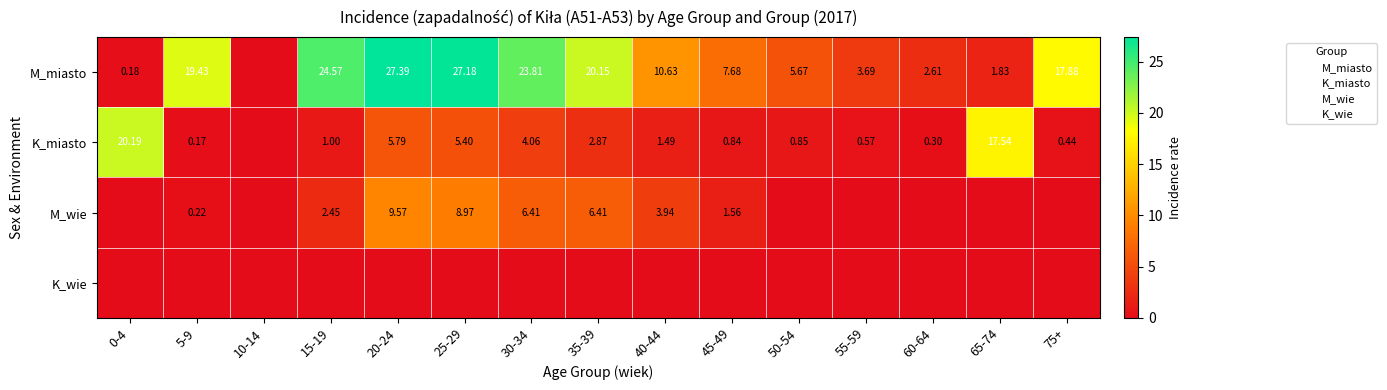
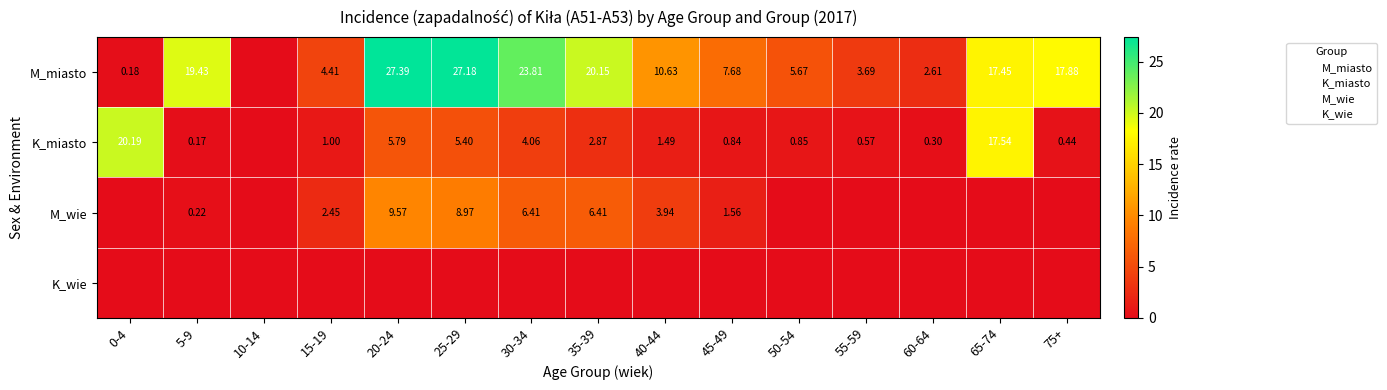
M_miasto, 15-19: 24.57 -> 4.41
M_miasto, 65-74: 1.83 -> 17.45
